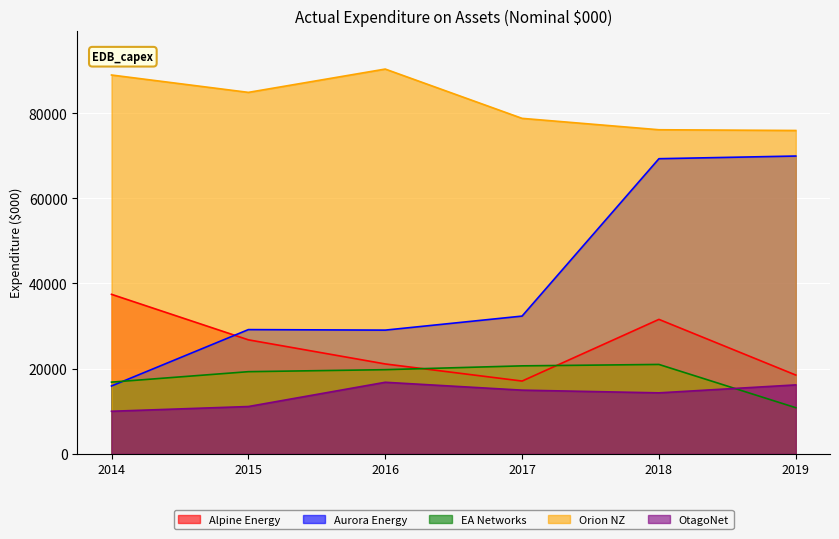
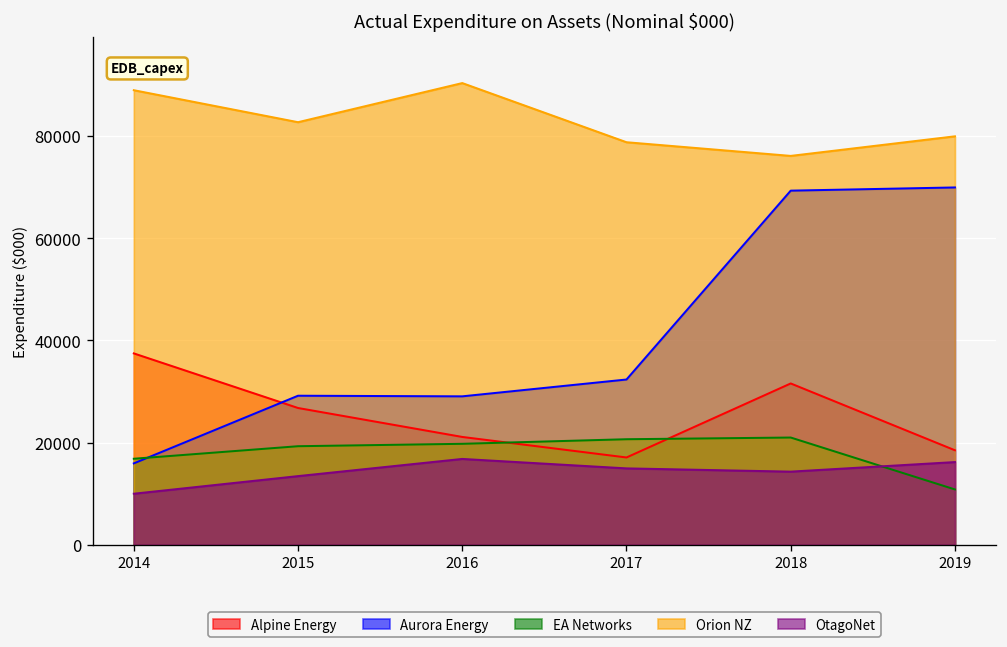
Orion NZ, 2015: 85000 -> 83000
OtagoNet, 2015: 11000 -> 13000
Orion NZ, 2019: 76000 -> 80000
